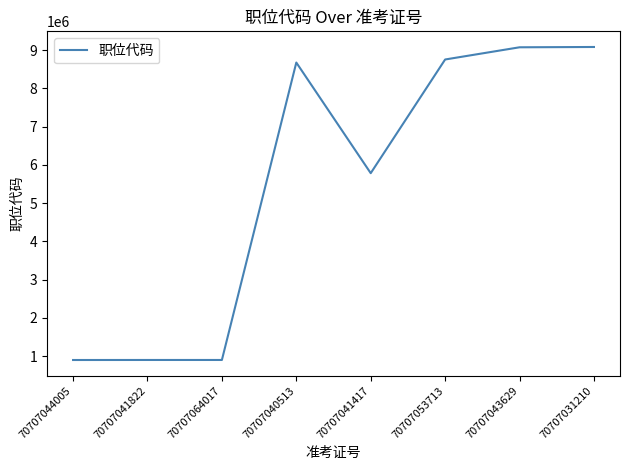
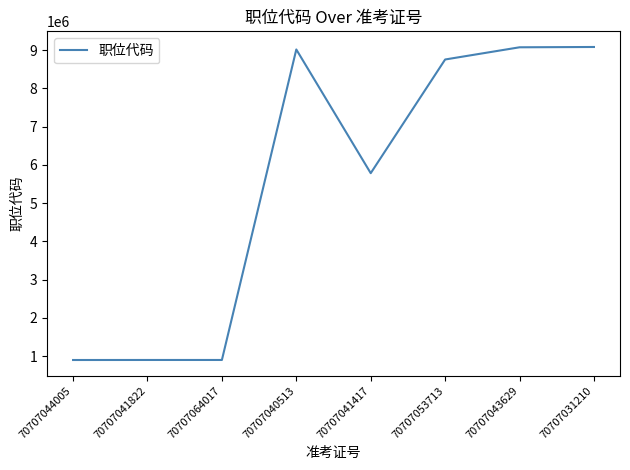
70707040513: 8700000 -> 9000000
